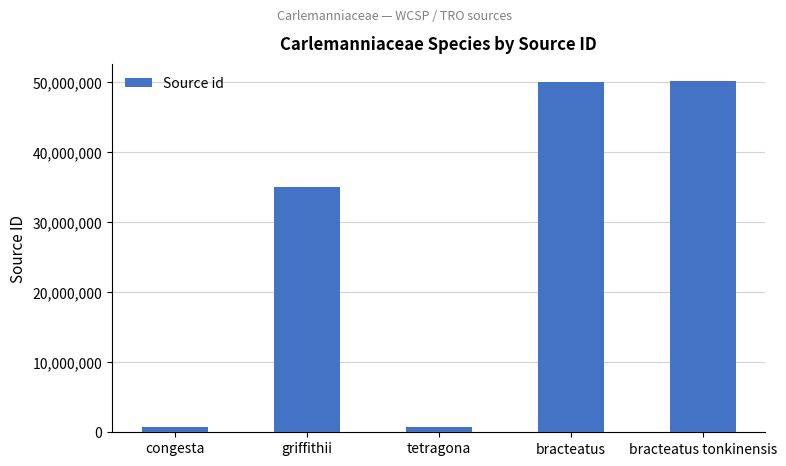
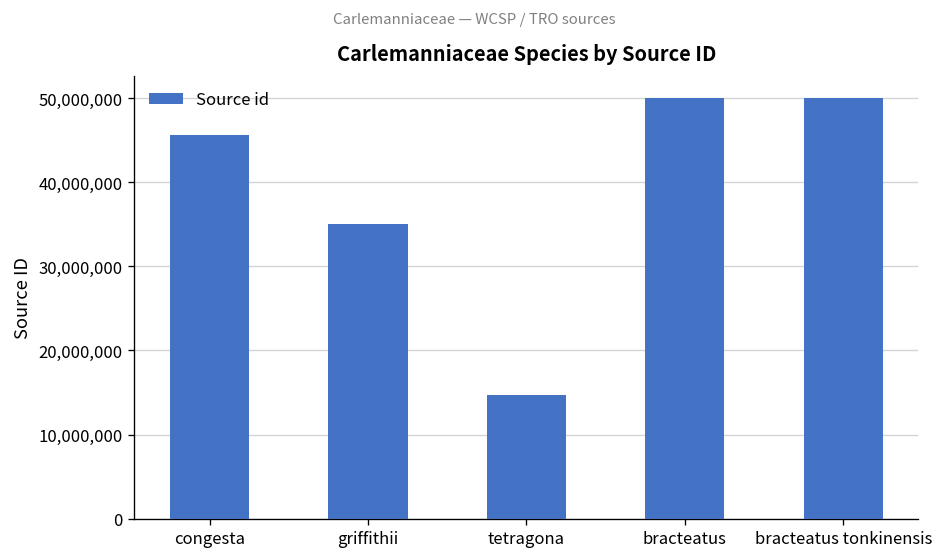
congesta: 1,000,000 -> 46,000,000
tetragona: 1,000,000 -> 15,000,000
